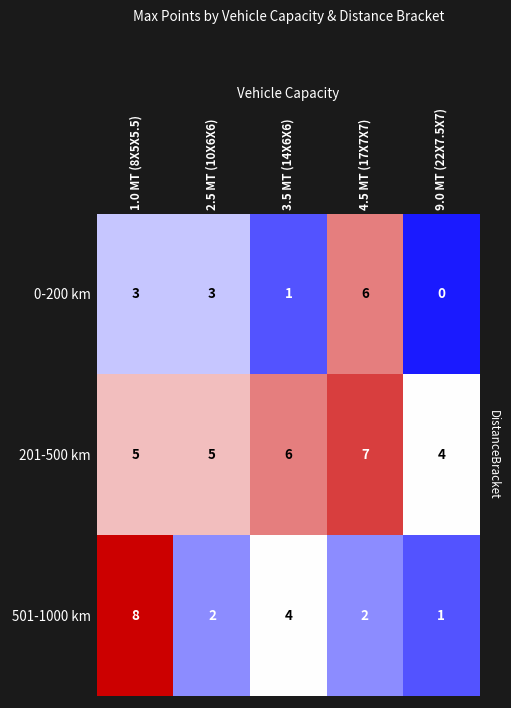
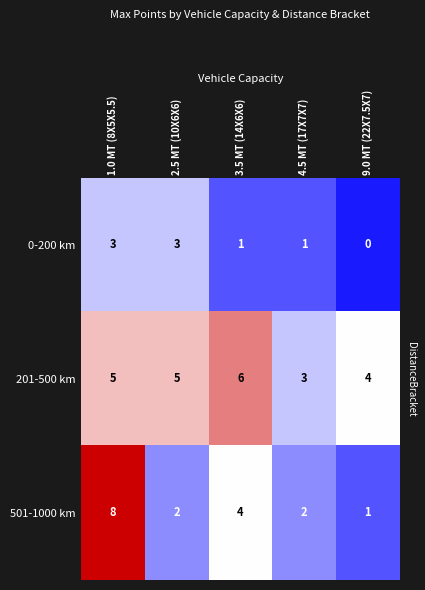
0-200 km, 4.5 MT (17X7X7): 6 -> 1
201-500 km, 4.5 MT (17X7X7): 7 -> 3
